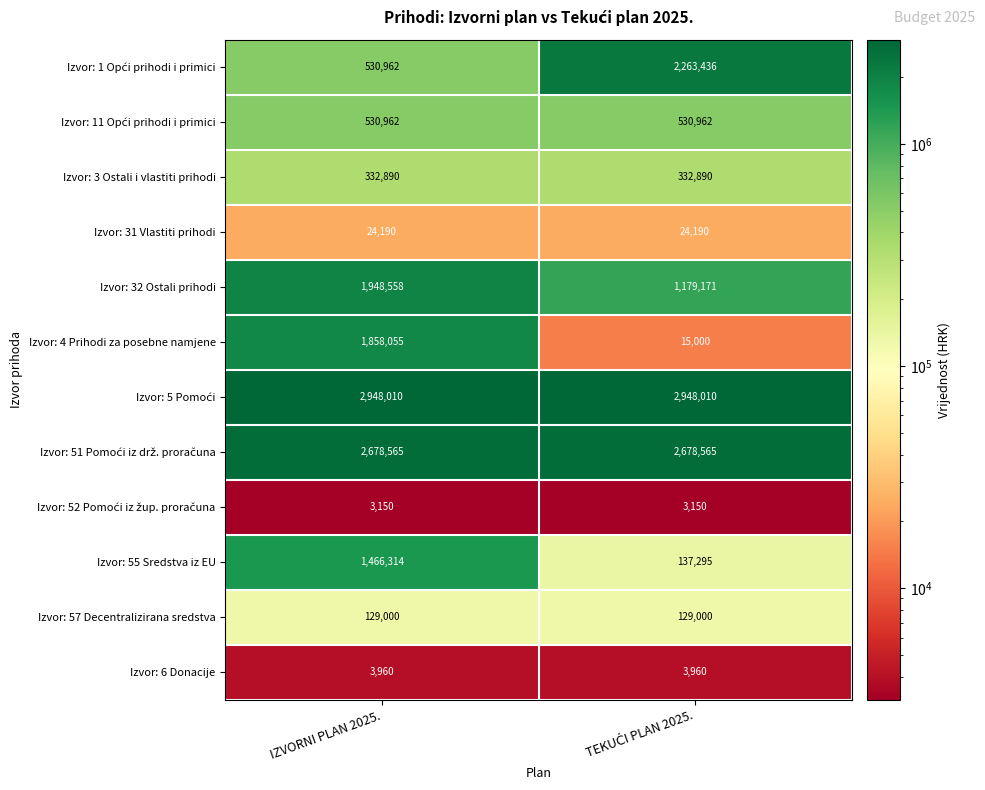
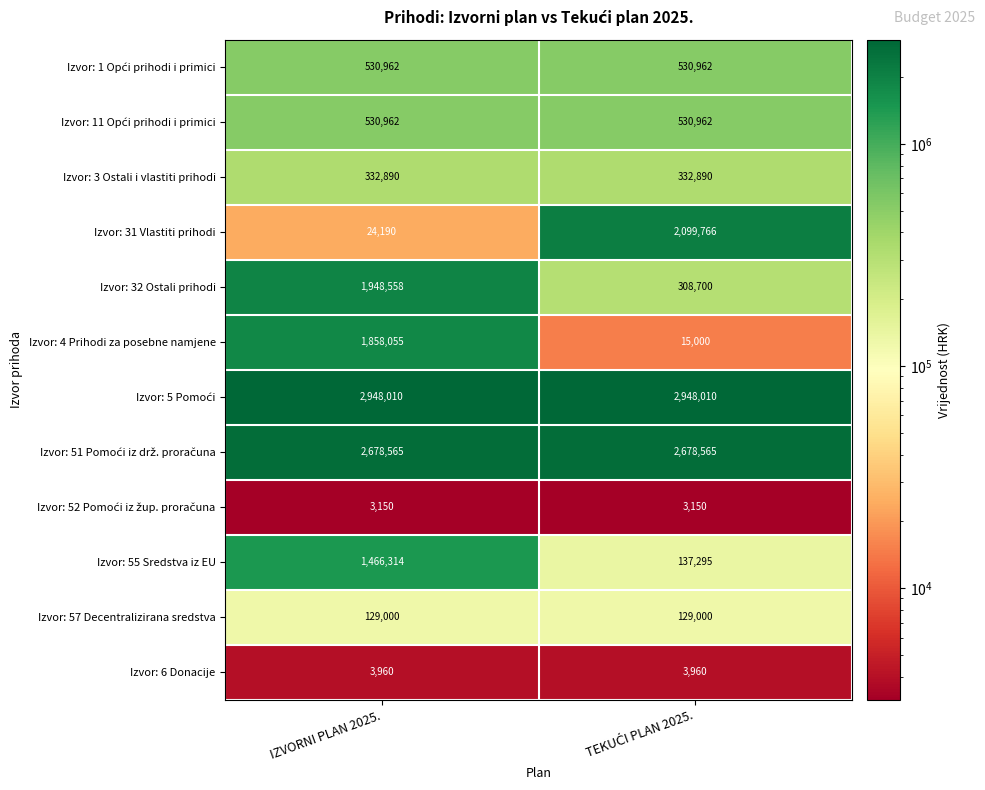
Izvor: 1 Opći prihodi i primici, TEKUĆI PLAN 2025.: 2,263,436 -> 530,962
Izvor: 31 Vlastiti prihodi, TEKUĆI PLAN 2025.: 24,190 -> 2,099,766
Izvor: 32 Ostali prihodi, TEKUĆI PLAN 2025.: 1,179,171 -> 308,700
